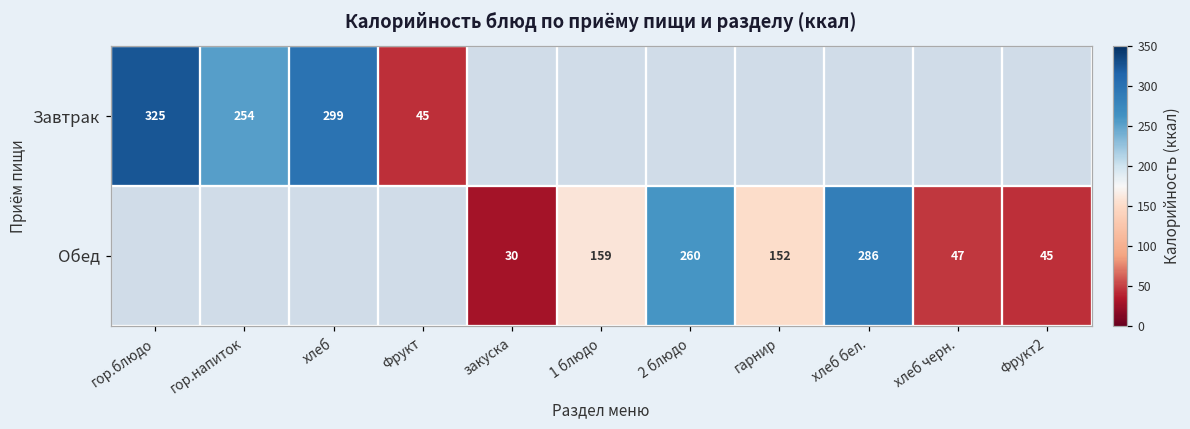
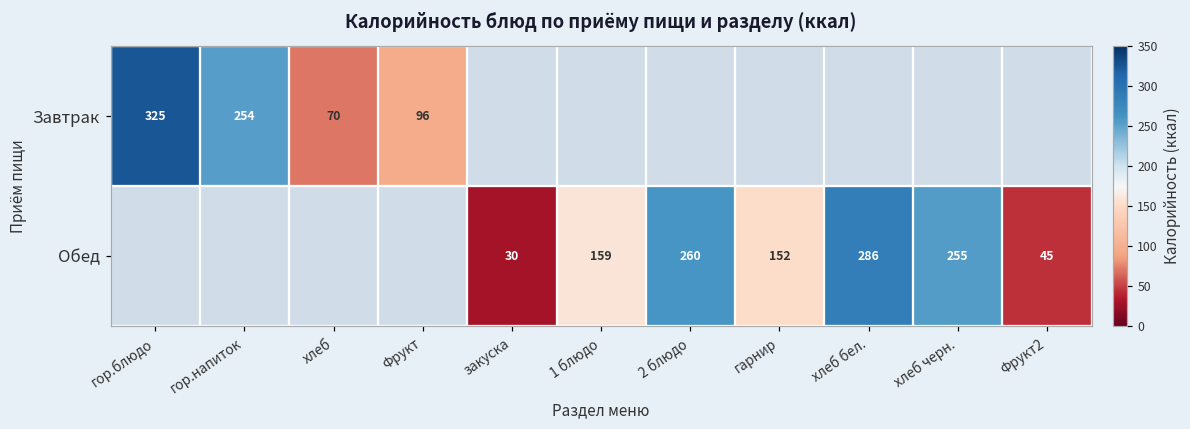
Завтрак, хлеб: 299 -> 70
Завтрак, Фрукт: 45 -> 96
Обед, хлеб черн.: 47 -> 255
